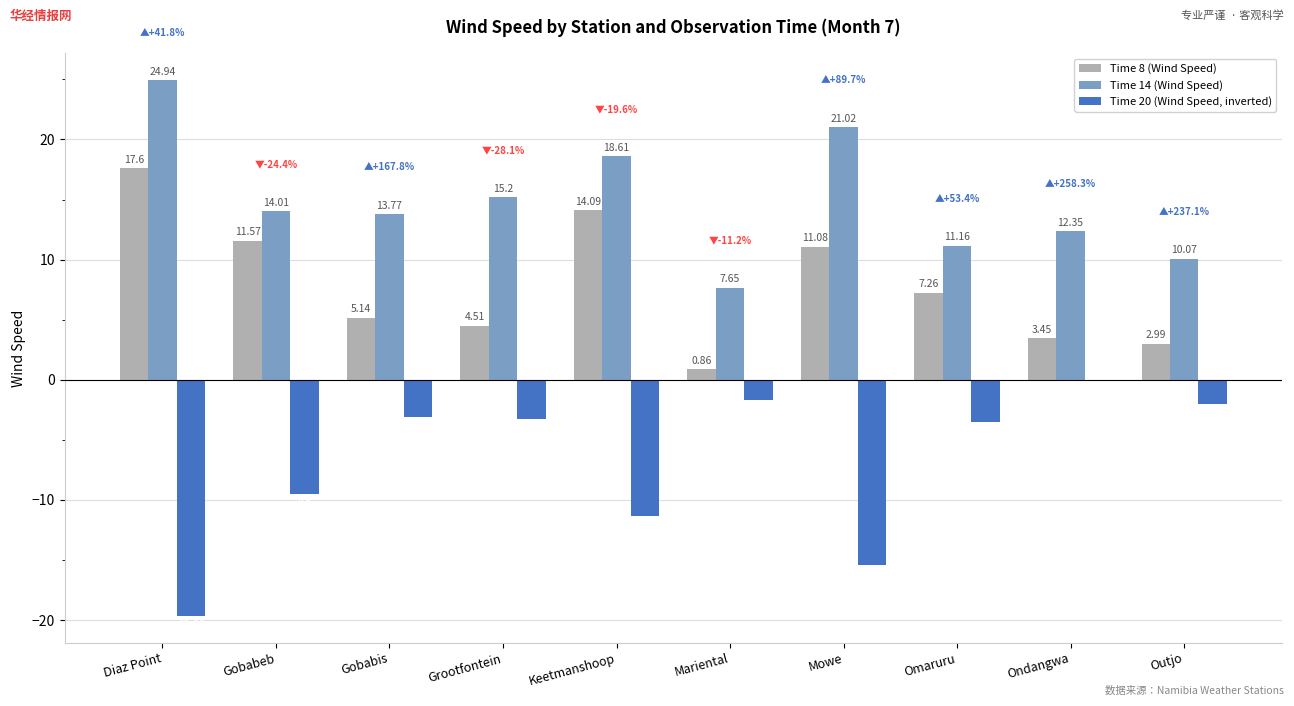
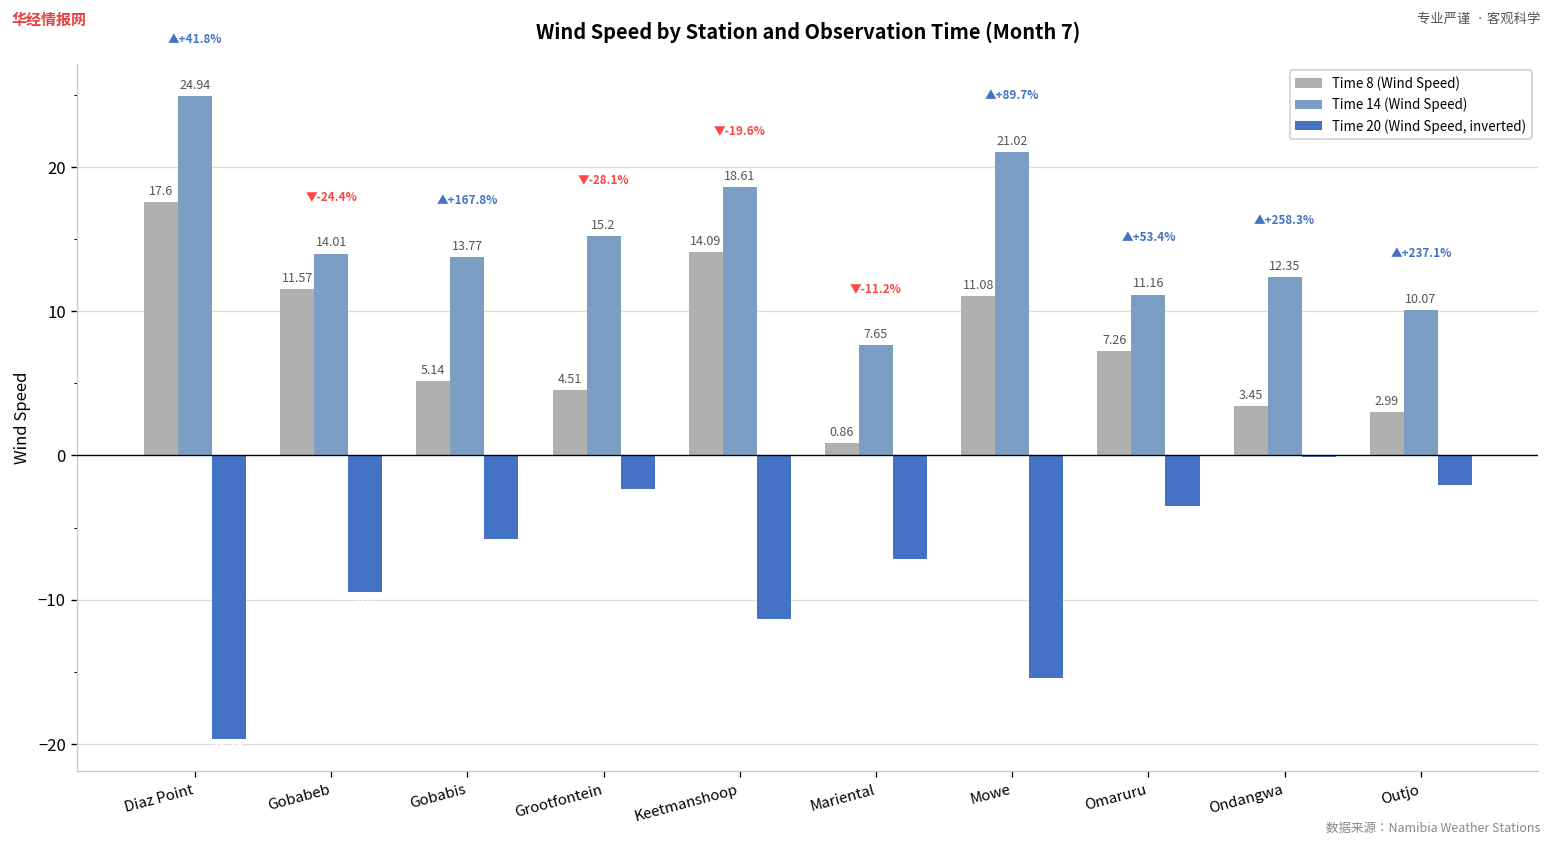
Time 20 (Wind Speed, inverted), Gobabis: -3.1 -> -5.8
Time 20 (Wind Speed, inverted), Grootfontein: -3.3 -> -2.3
Time 20 (Wind Speed, inverted), Mariental: -1.7 -> -7.2
